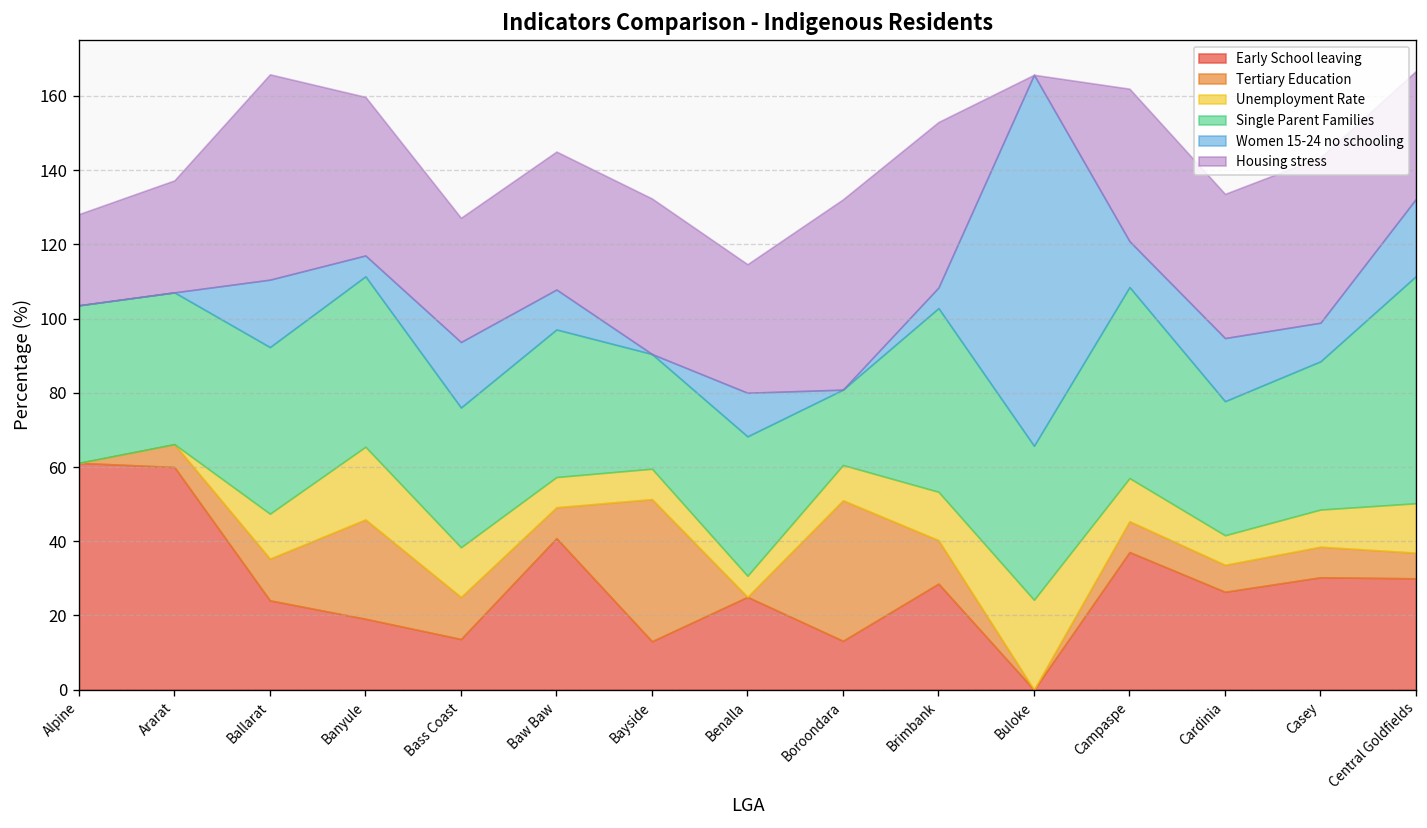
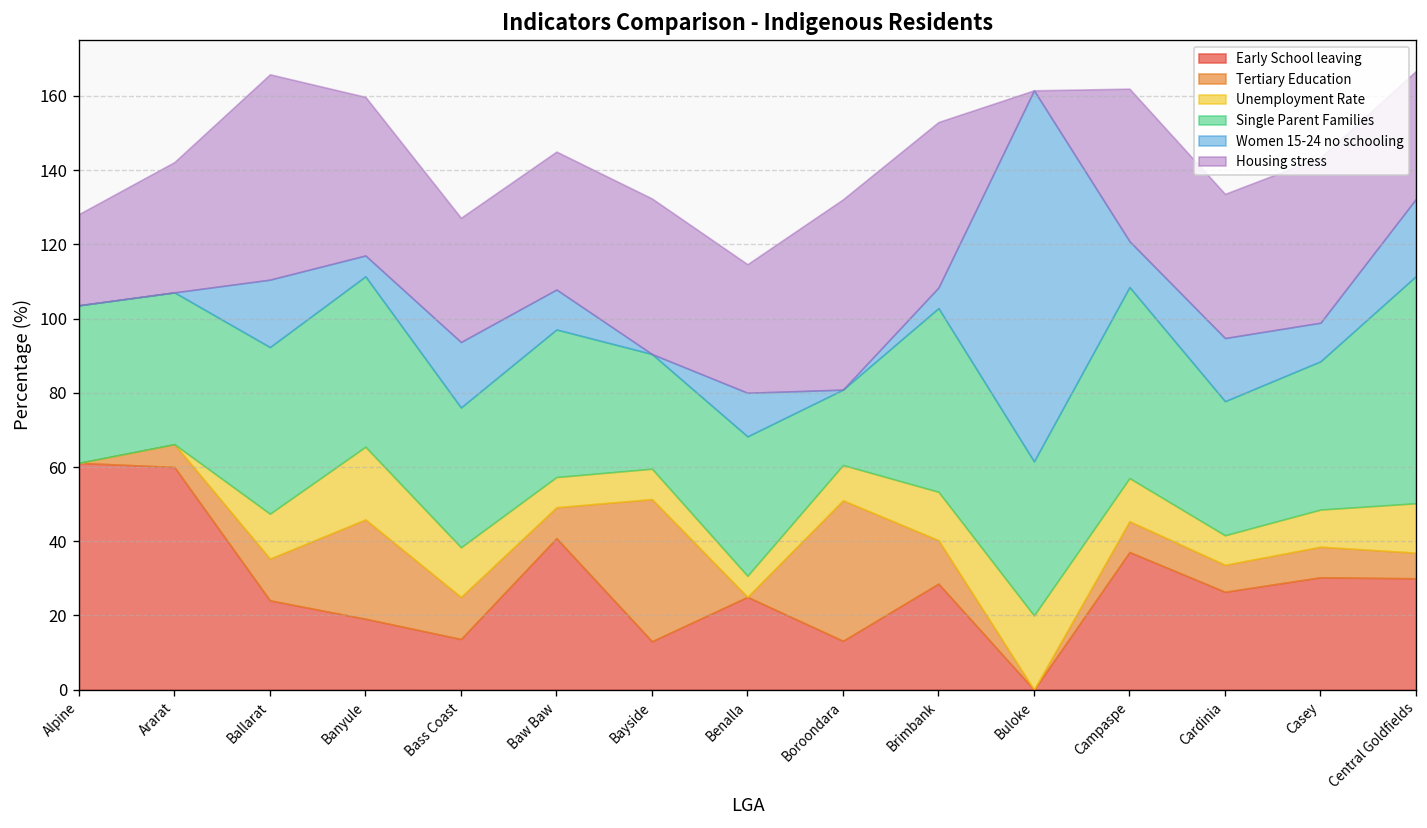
Housing stress, Ararat: 30 -> 35
Unemployment Rate, Buloke: 24 -> 20
